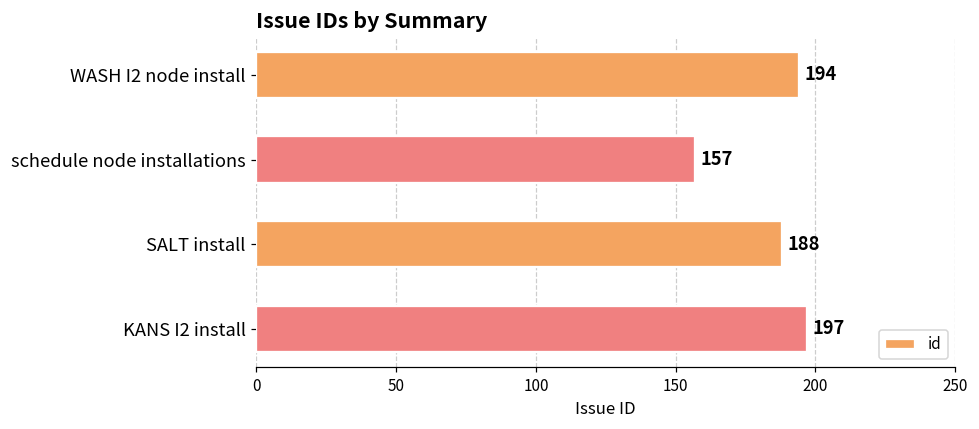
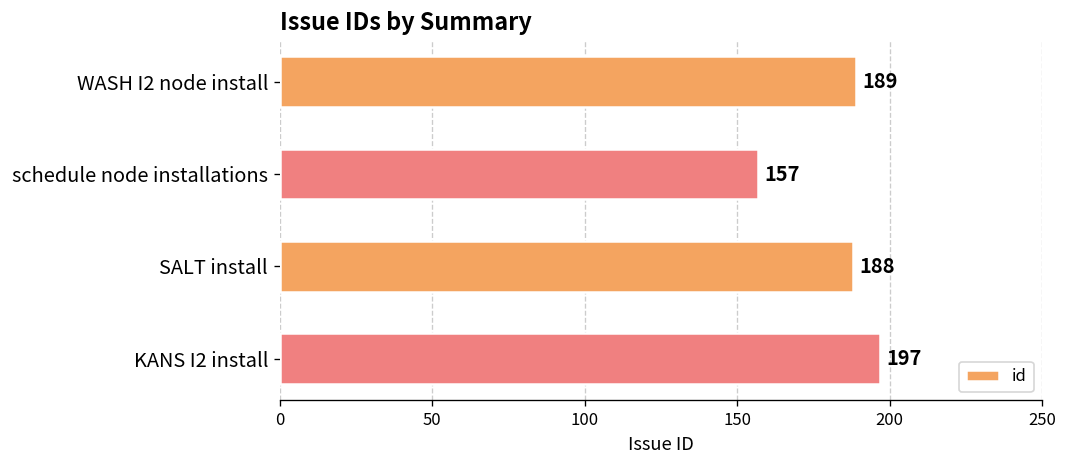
WASH I2 node install: 194 -> 189
